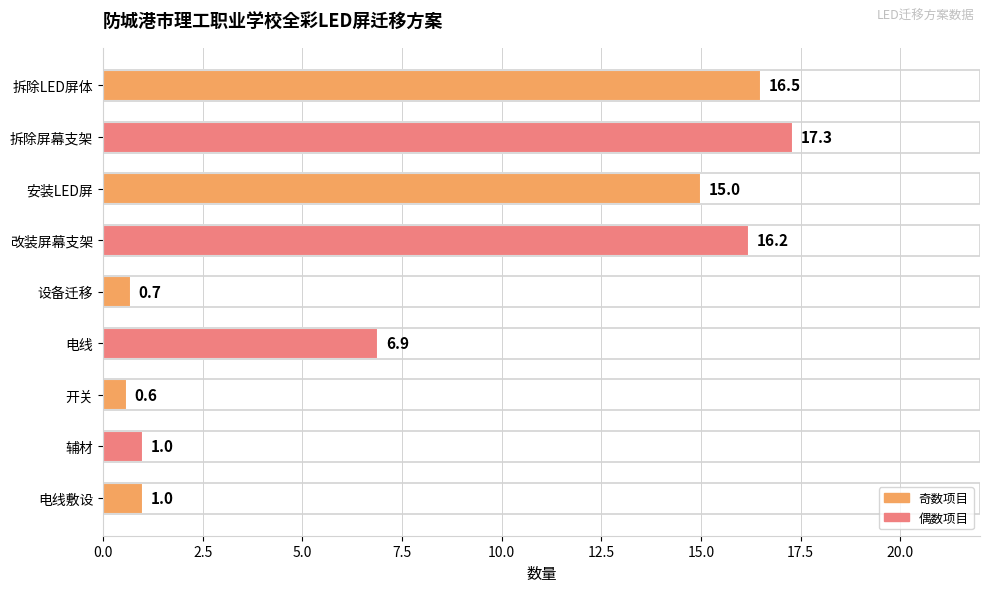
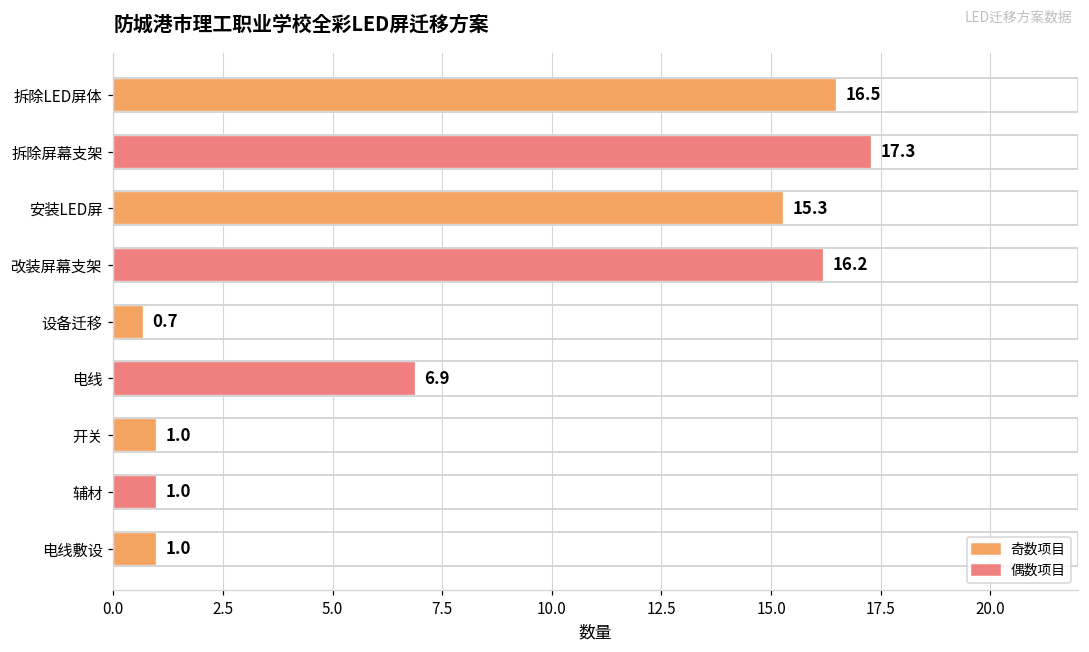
安装LED屏: 15.0 -> 15.3
开关: 0.6 -> 1.0
